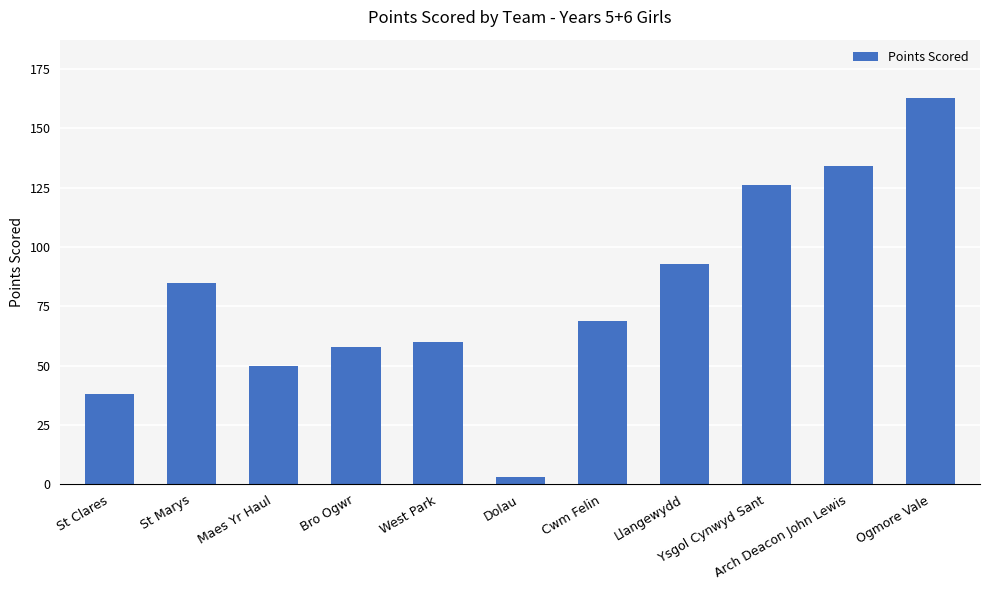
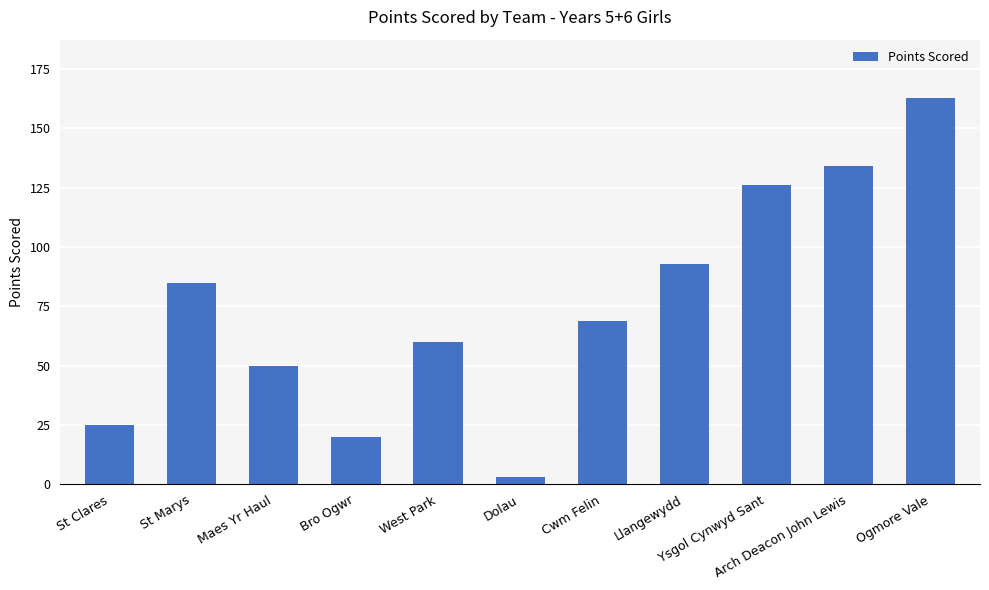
St Clares: 38 -> 25
Bro Ogwr: 58 -> 20
